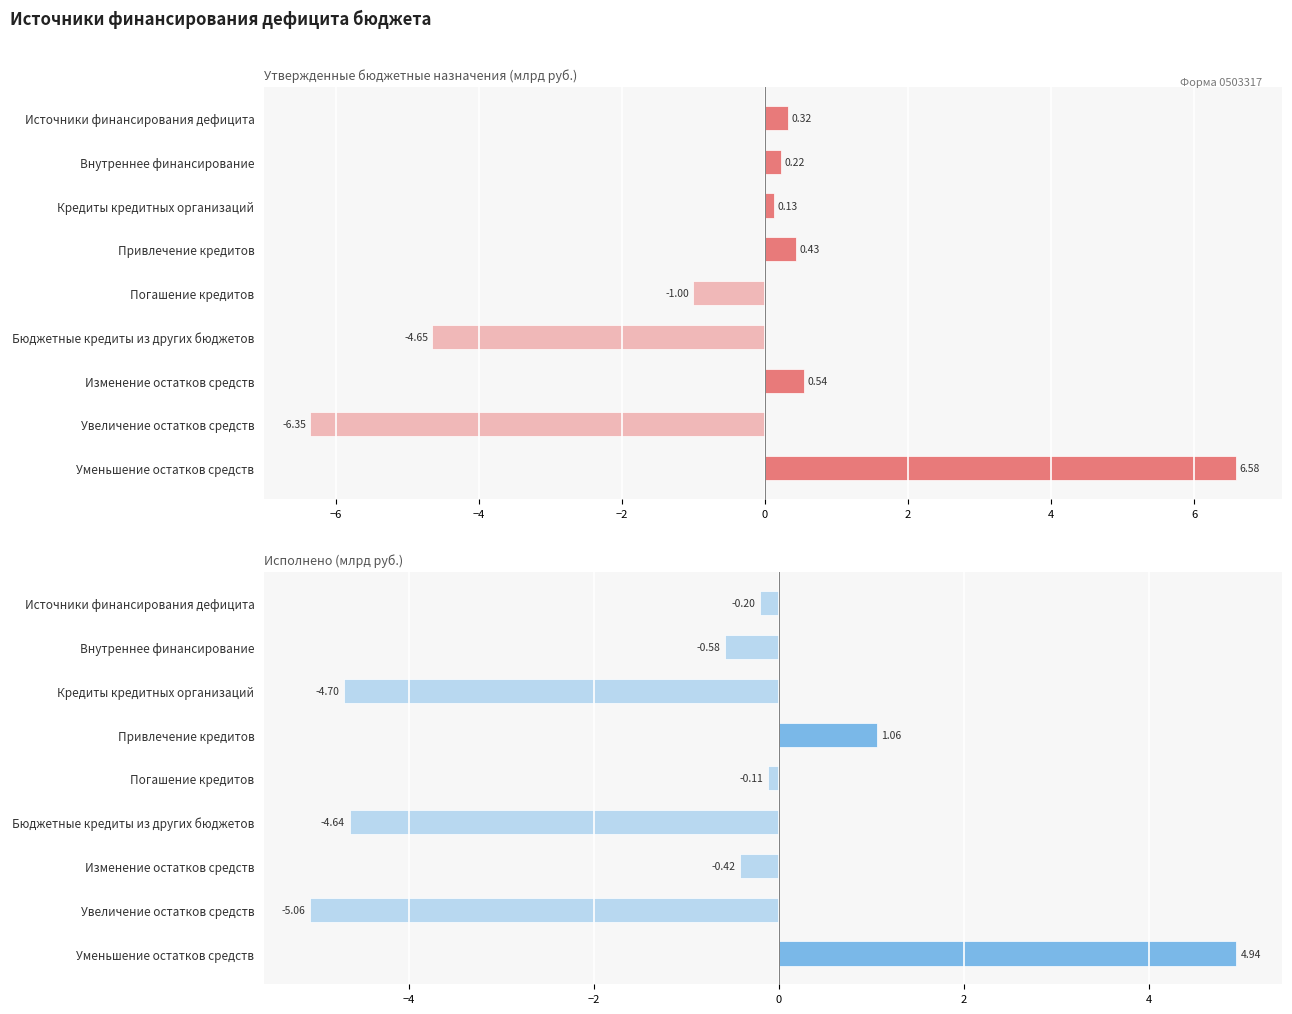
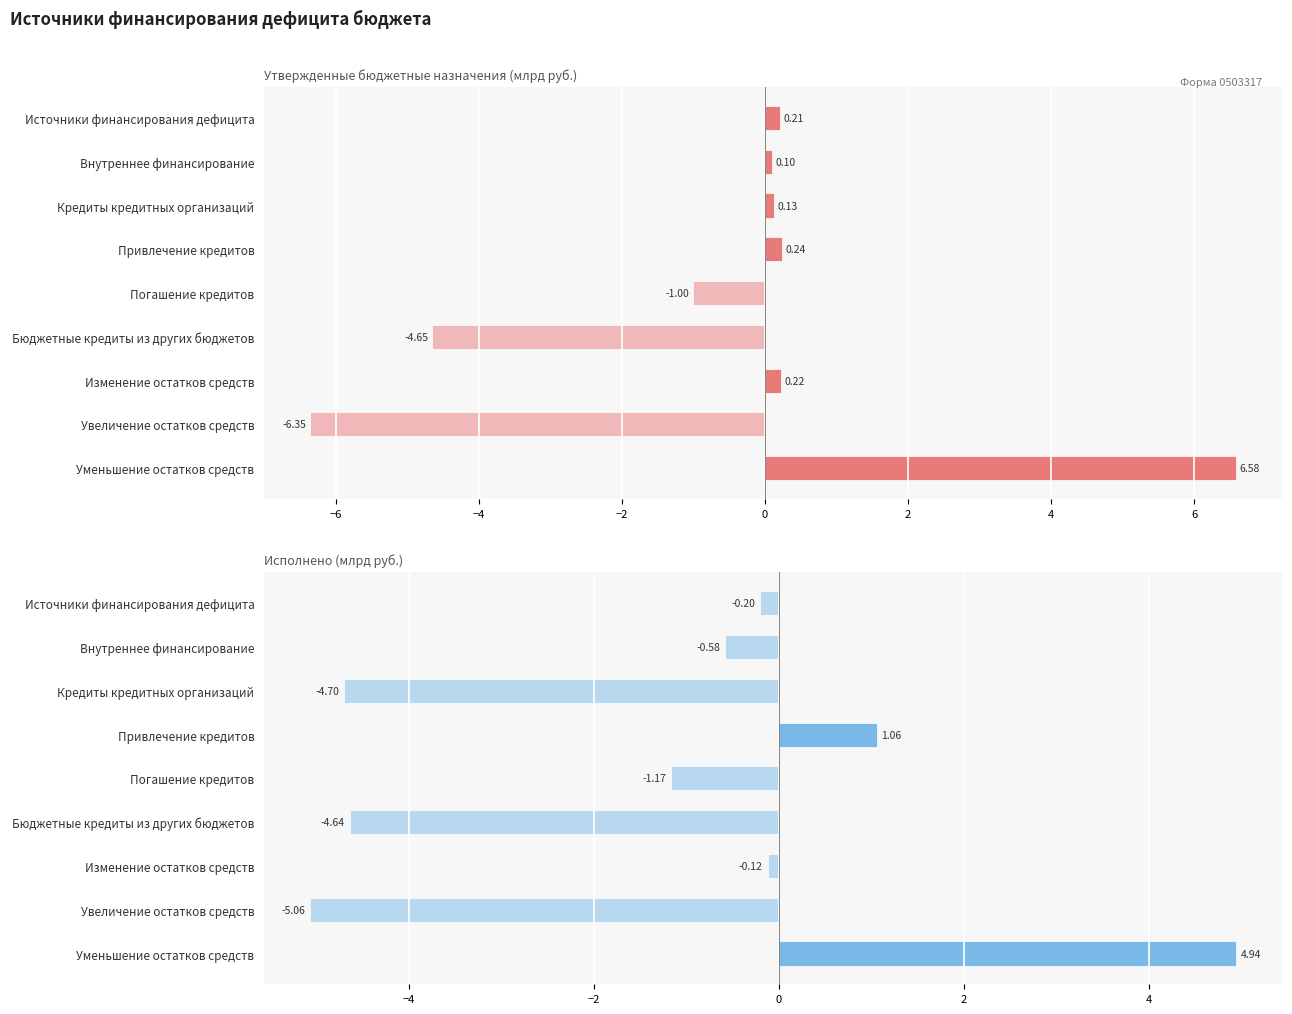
Утвержденные бюджетные назначения (млрд руб.), Источники финансирования дефицита: 0.32 -> 0.21
Утвержденные бюджетные назначения (млрд руб.), Внутреннее финансирование: 0.22 -> 0.10
Утвержденные бюджетные назначения (млрд руб.), Привлечение кредитов: 0.43 -> 0.24
Утвержденные бюджетные назначения (млрд руб.), Изменение остатков средств: 0.54 -> 0.22
Исполнено (млрд руб.), Погашение кредитов: -0.11 -> -1.17
Исполнено (млрд руб.), Изменение остатков средств: -0.42 -> -0.12
